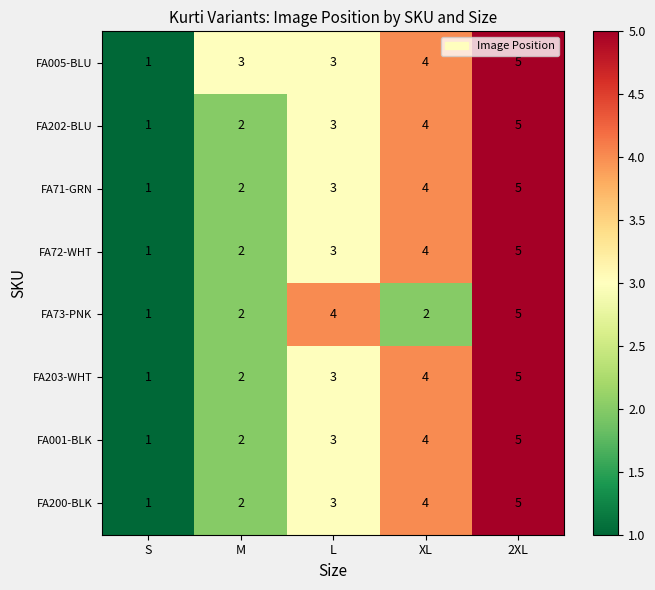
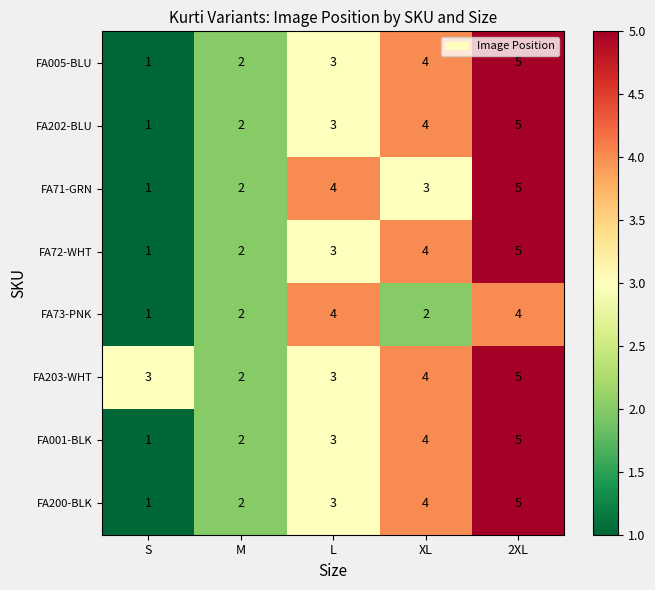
FA005-BLU, M: 3 -> 2
FA71-GRN, L: 3 -> 4
FA71-GRN, XL: 4 -> 3
FA73-PNK, 2XL: 5 -> 4
FA203-WHT, S: 1 -> 3
